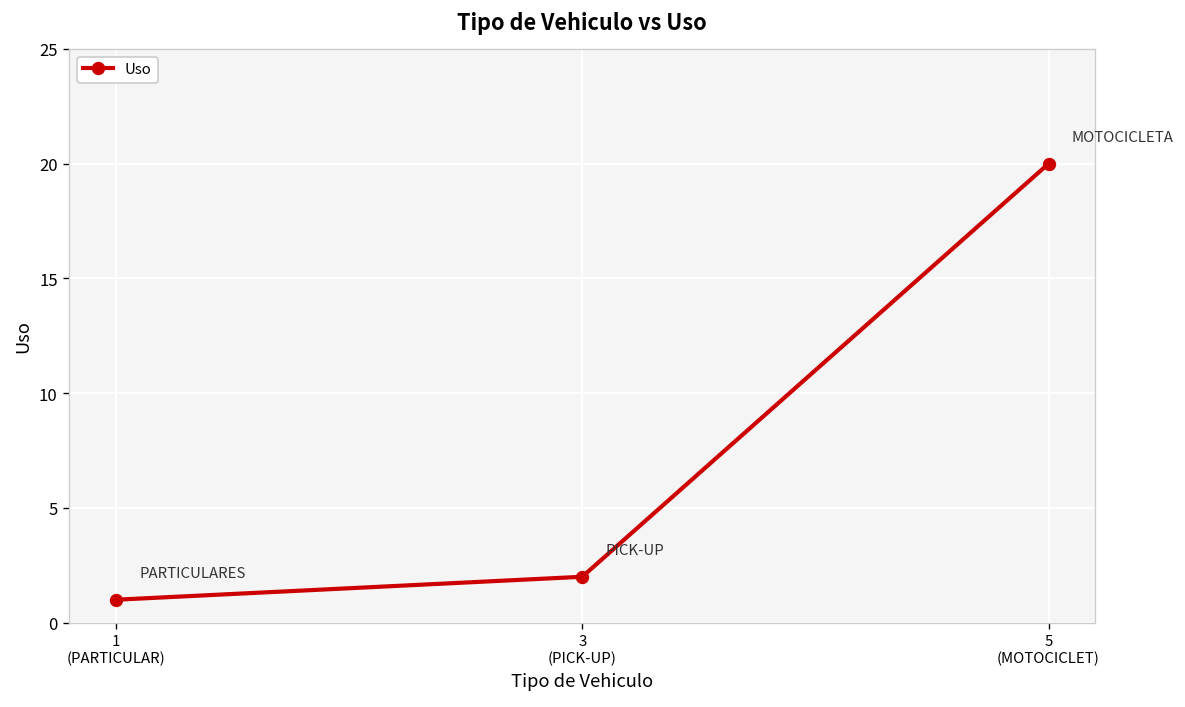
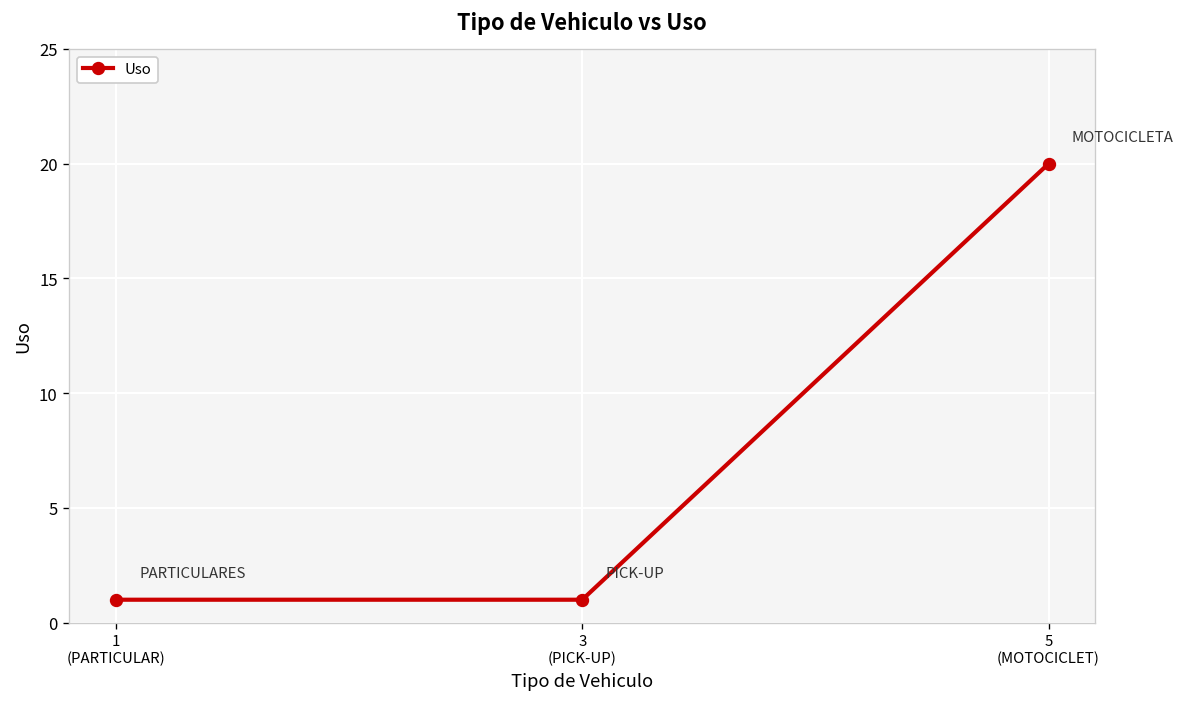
3 (PICK-UP): 2 -> 1
